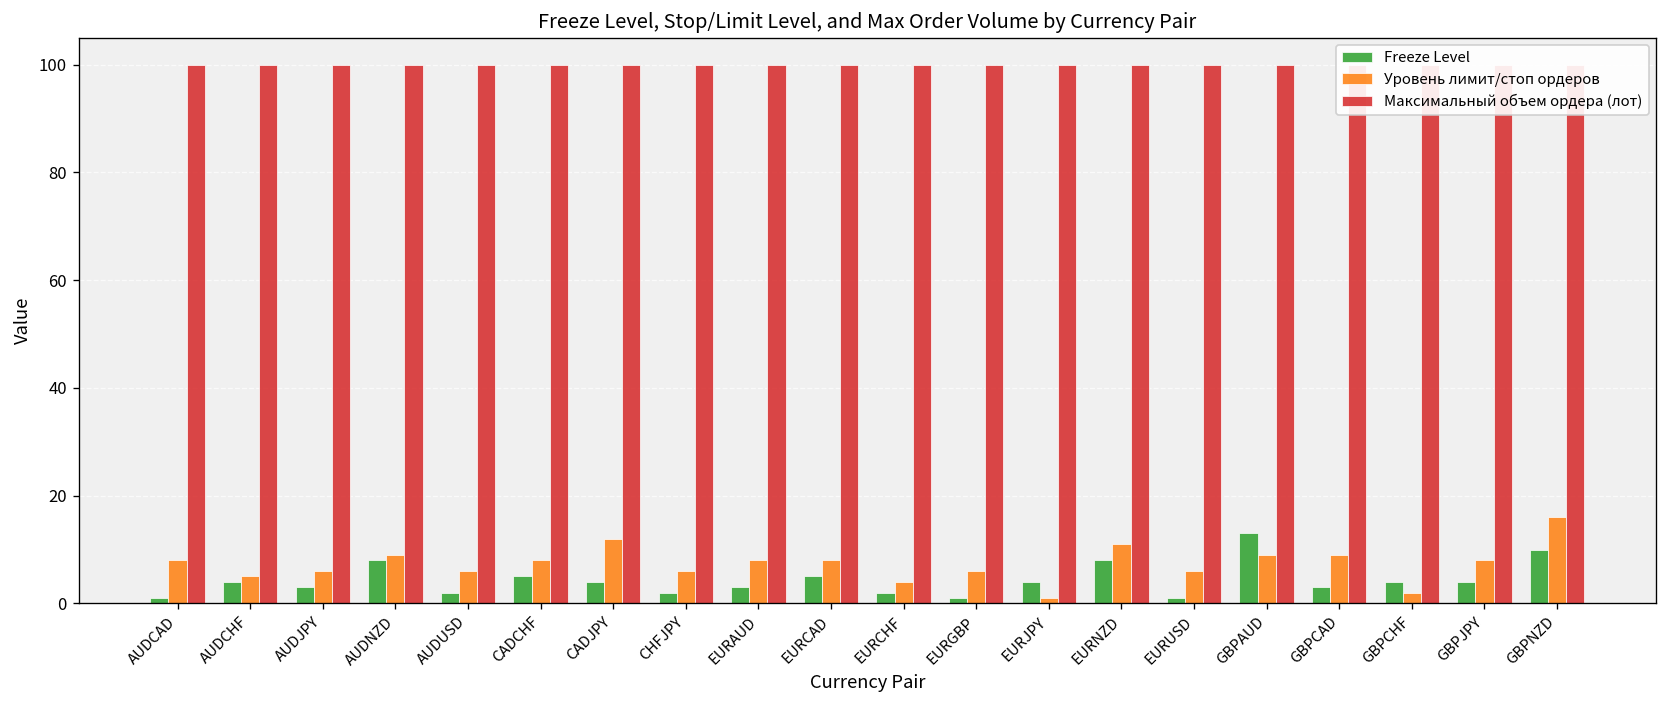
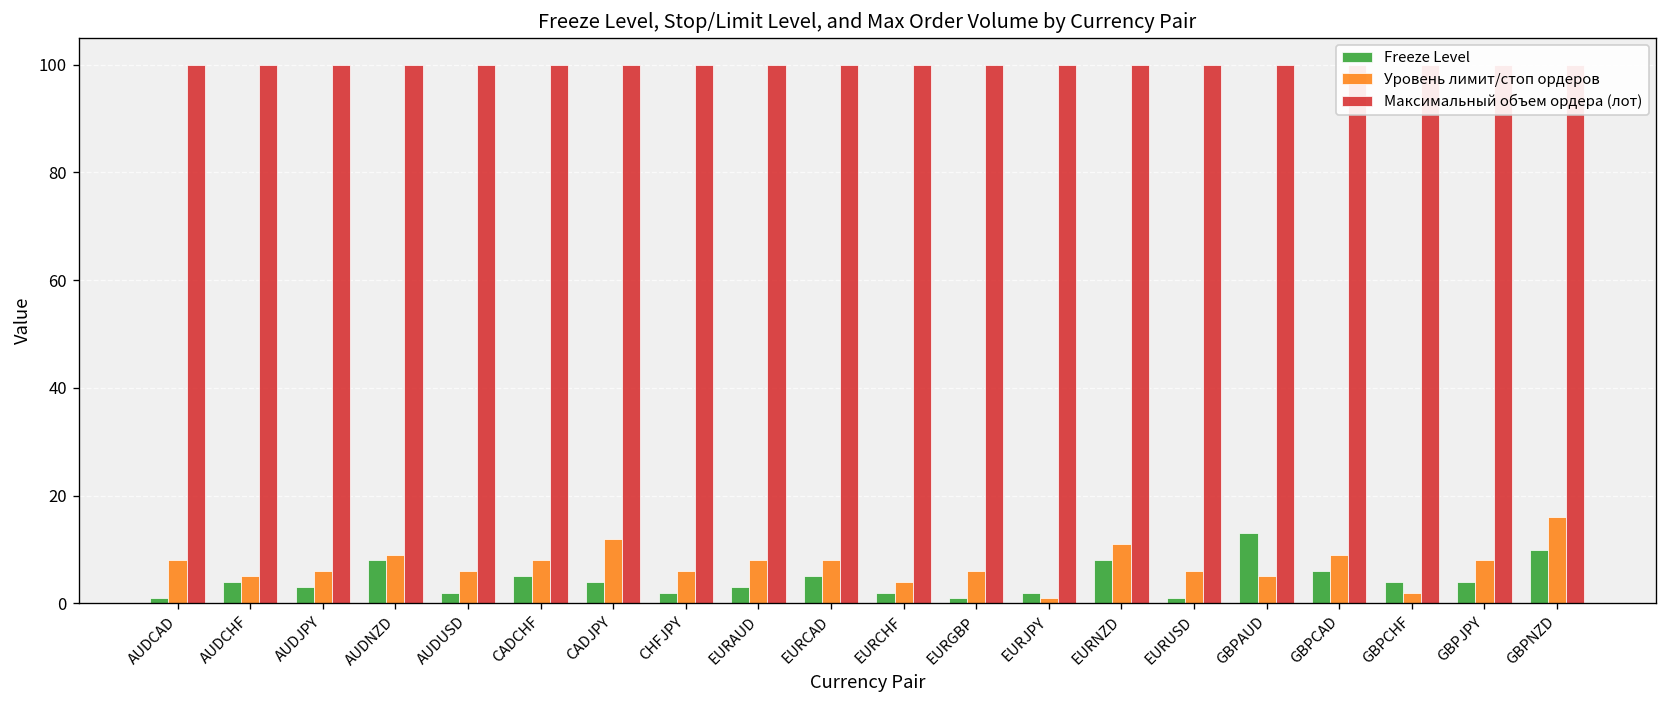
Freeze Level, EURJPY: 4 -> 2
Уровень лимит/стоп ордеров, GBPAUD: 9 -> 5
Freeze Level, GBPCAD: 3 -> 6
